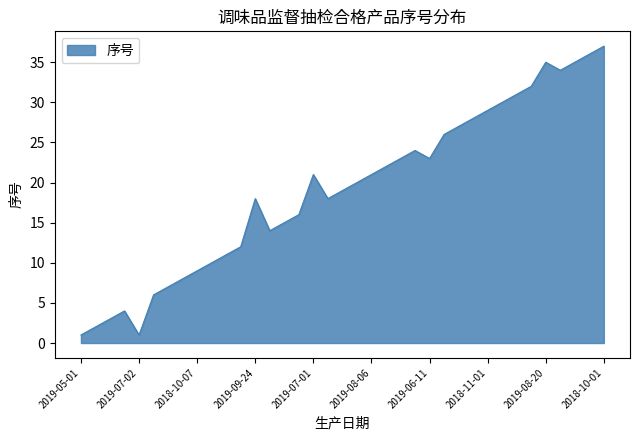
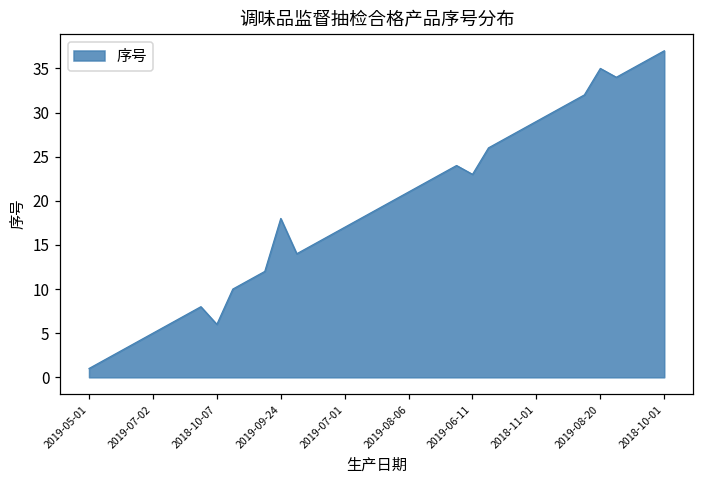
2019-07-02: 1 -> 5
2018-10-07: 9 -> 6
2019-07-01: 21 -> 17
